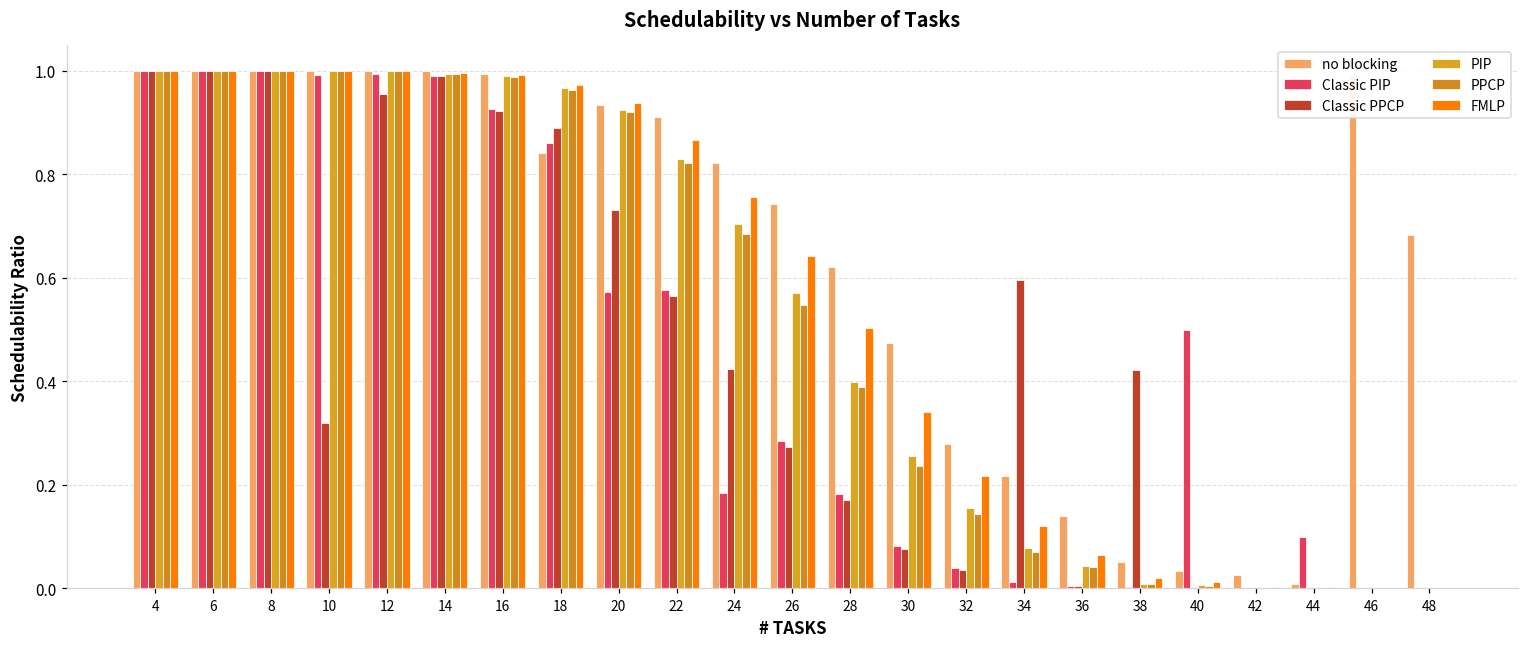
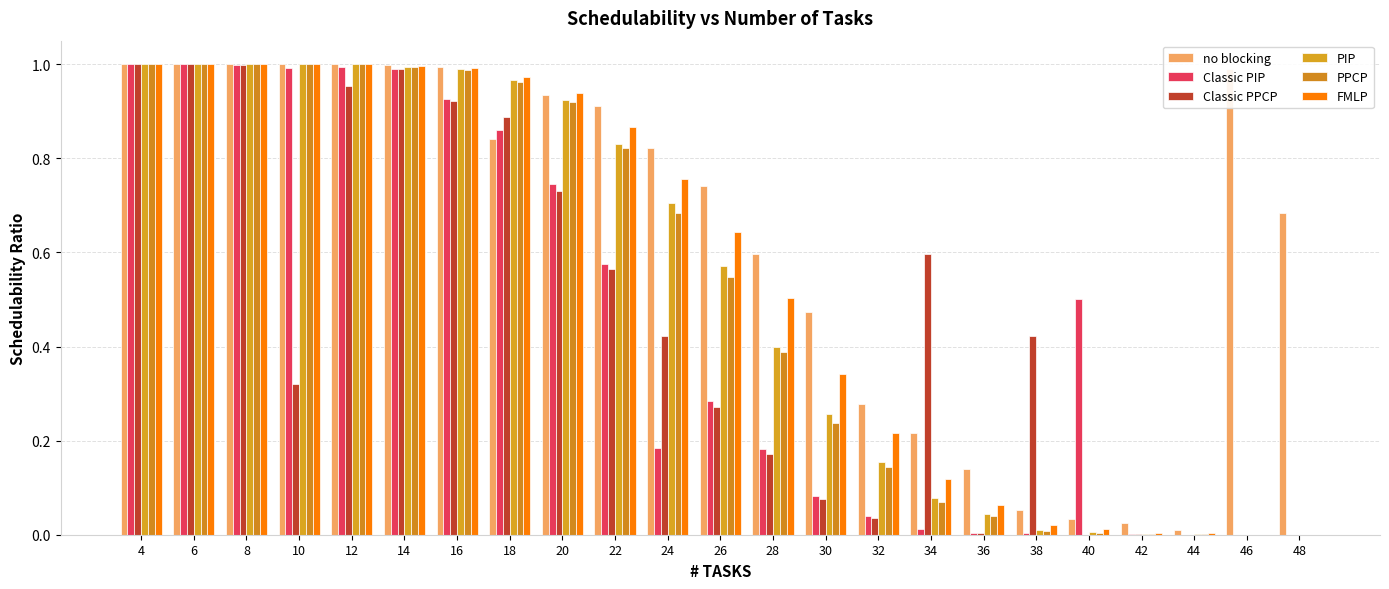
Classic PIP, 20: 0.57 -> 0.75
no blocking, 28: 0.62 -> 0.60
Classic PIP, 44: 0.1 -> 0.0
